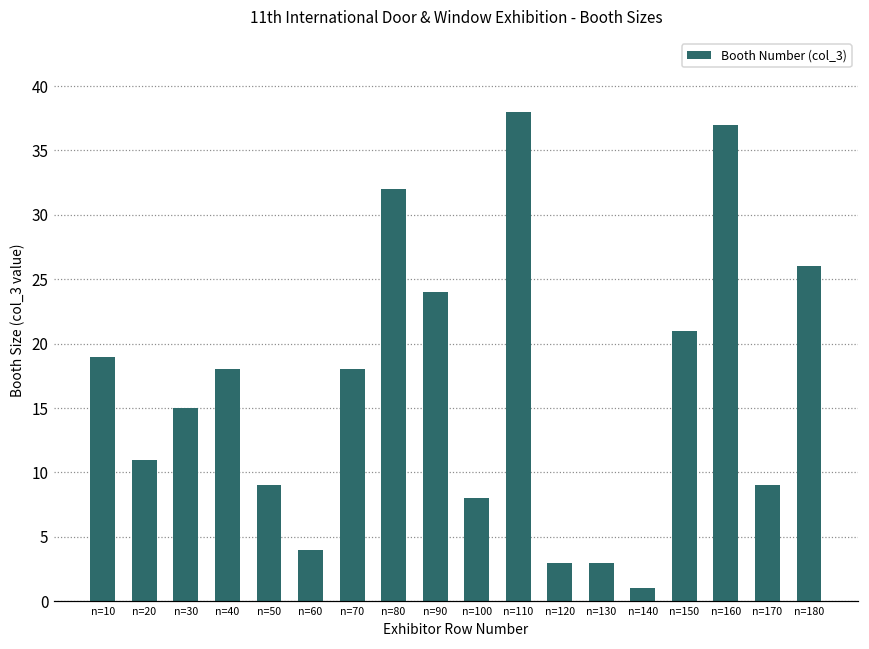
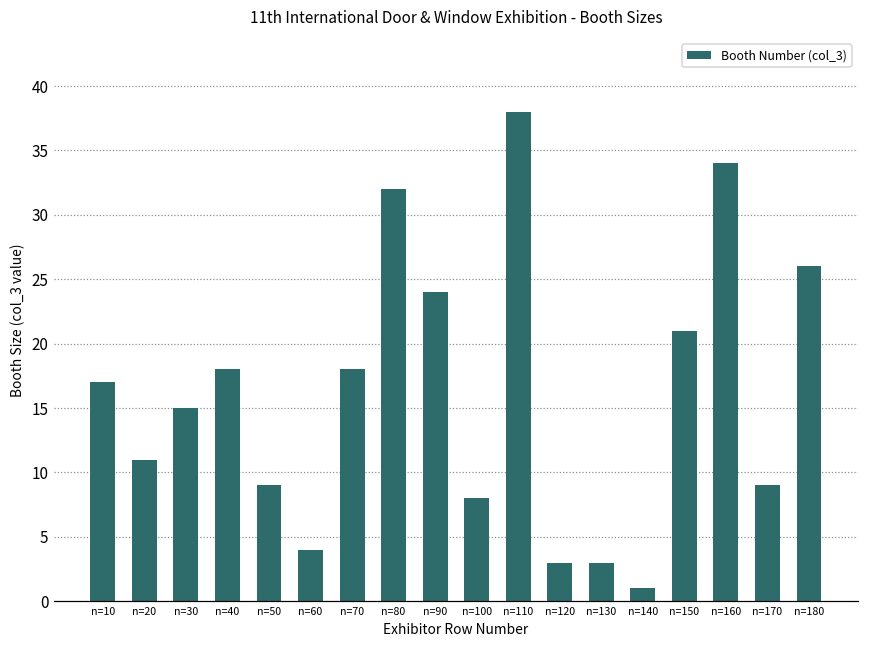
n=10: 19 -> 17
n=160: 37 -> 34
